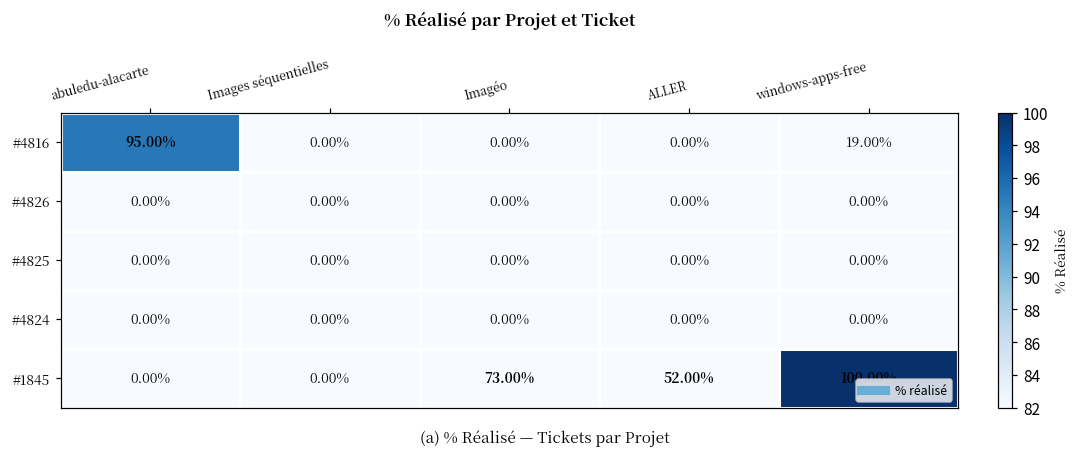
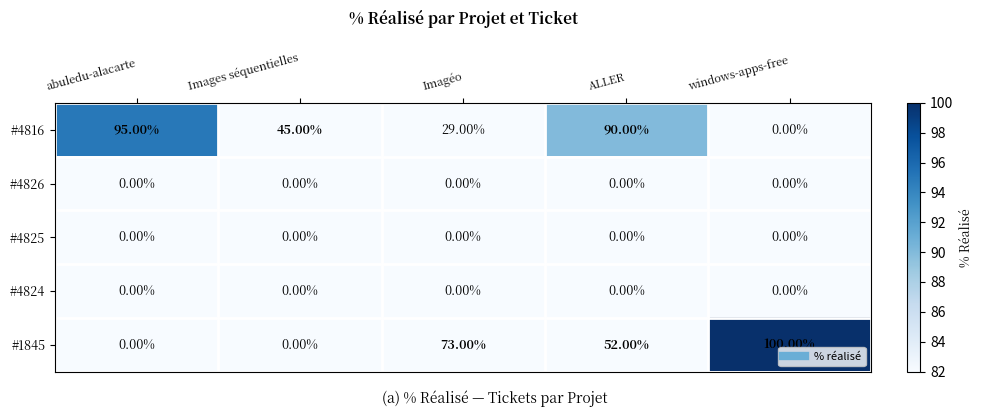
#4816, Images séquentielles: 0.00% -> 45.00%
#4816, Imagéo: 0.00% -> 29.00%
#4816, ALLER: 0.00% -> 90.00%
#4816, windows-apps-free: 19.00% -> 0.00%
